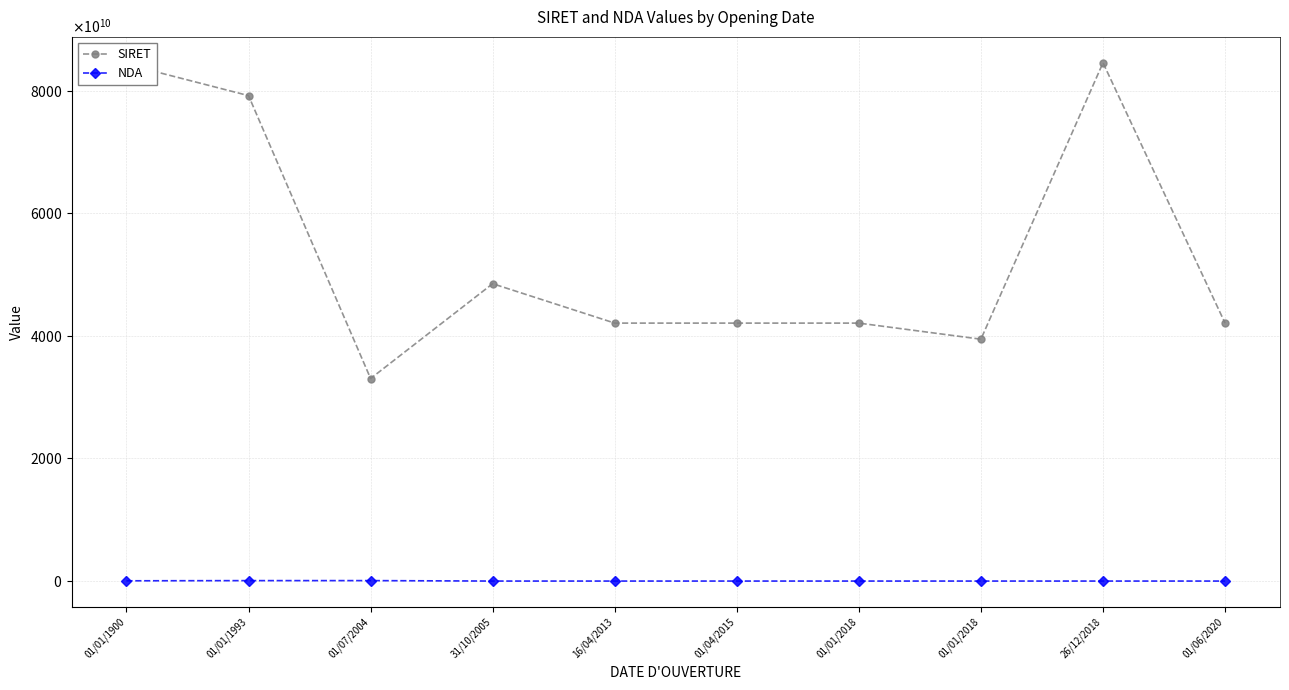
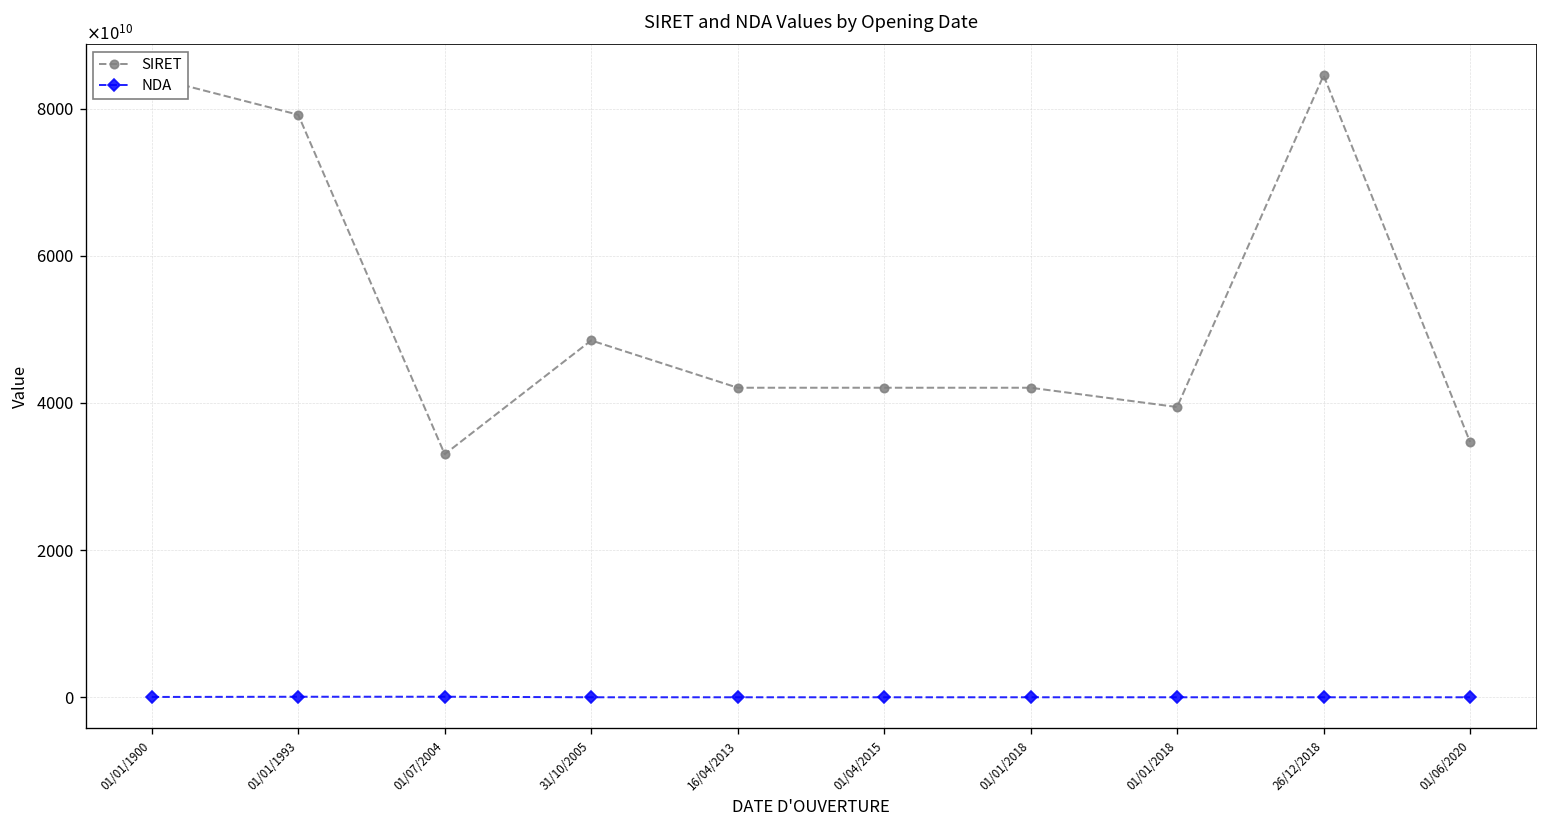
SIRET, 01/06/2020: 42000000000000 -> 35000000000000
